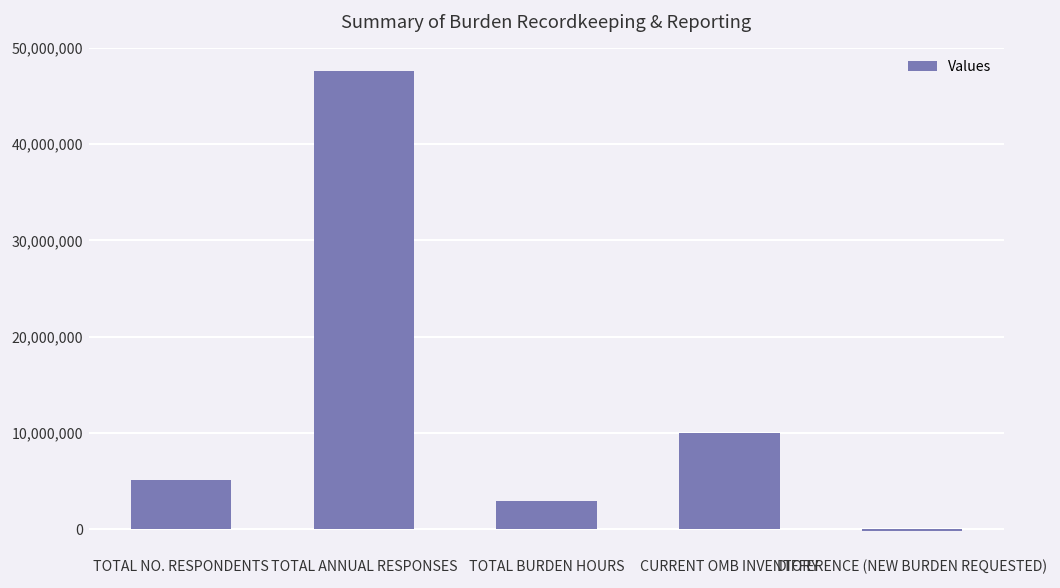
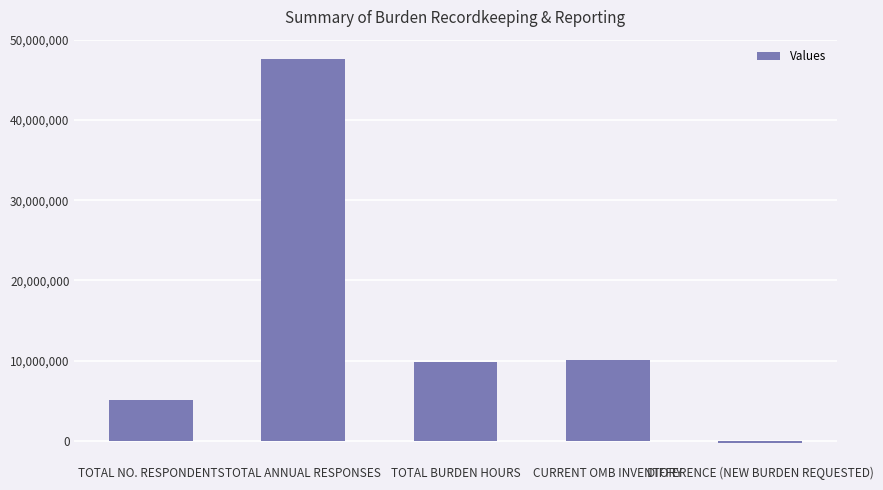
TOTAL BURDEN HOURS: 3,000,000 -> 10,000,000
